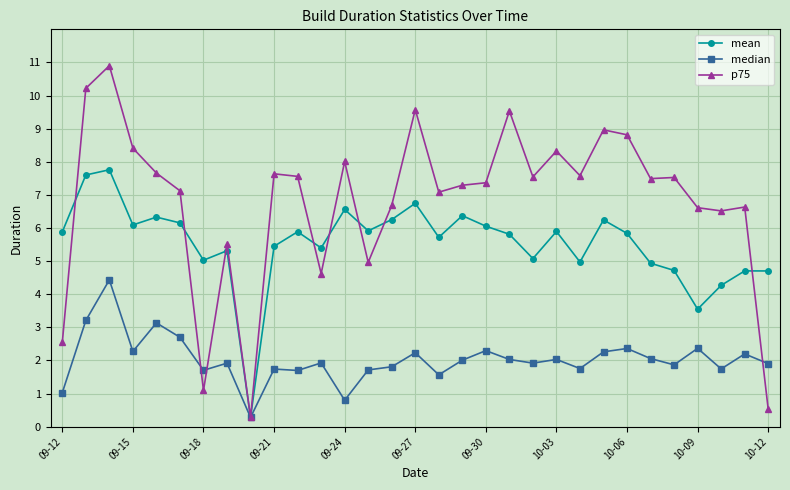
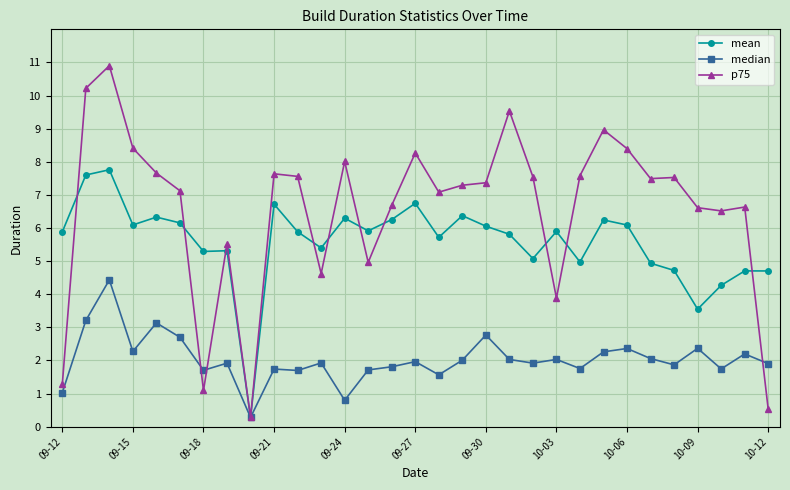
p75, 09-12: 2.5 -> 1.3
mean, 09-18: 5.0 -> 5.3
mean, 09-21: 5.4 -> 6.7
mean, 09-24: 6.6 -> 6.3
median, 09-27: 2.2 -> 2.0
p75, 09-27: 9.6 -> 8.3
median, 09-30: 2.3 -> 2.8
p75, 10-03: 8.3 -> 3.9
mean, 10-06: 5.8 -> 6.1
p75, 10-06: 8.8 -> 8.4
